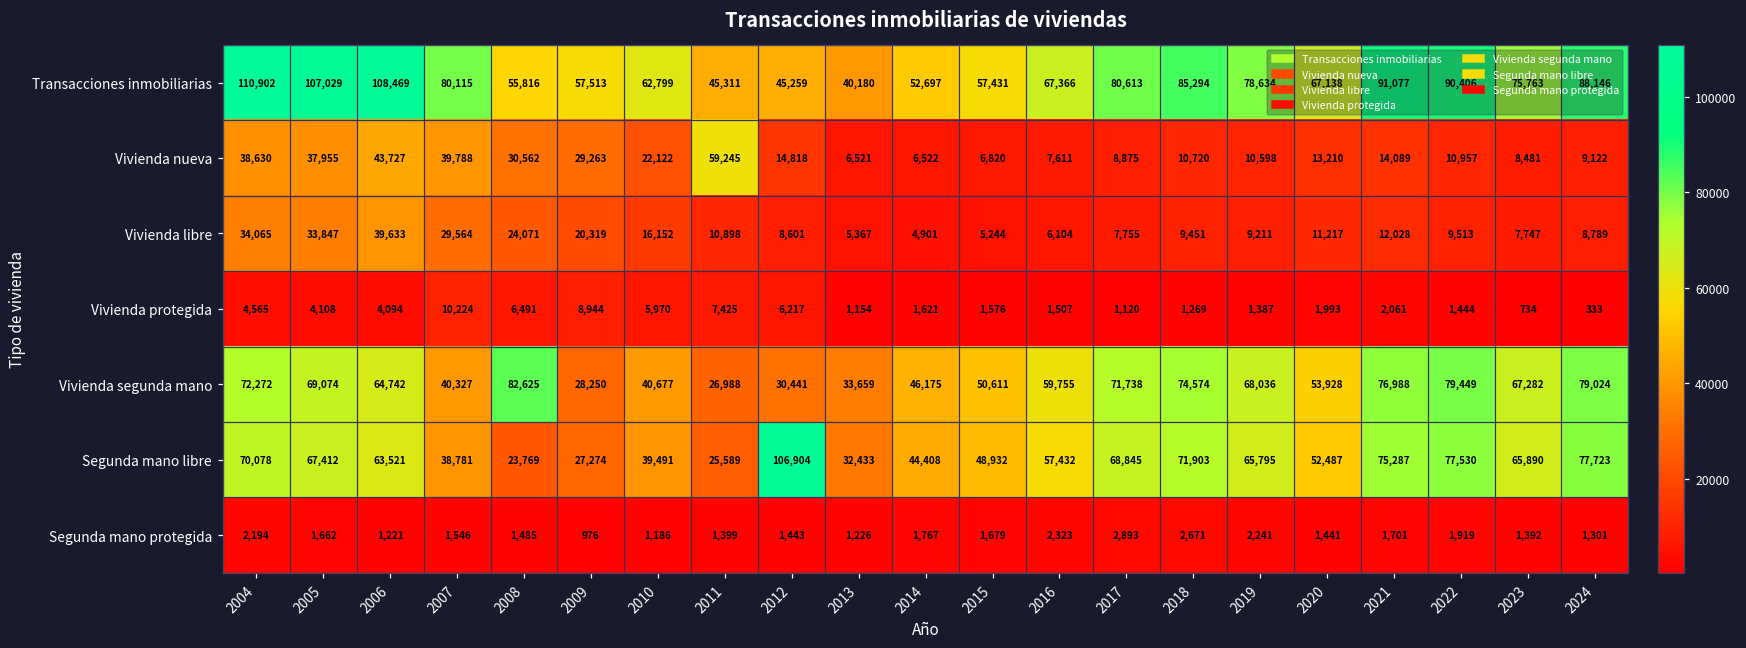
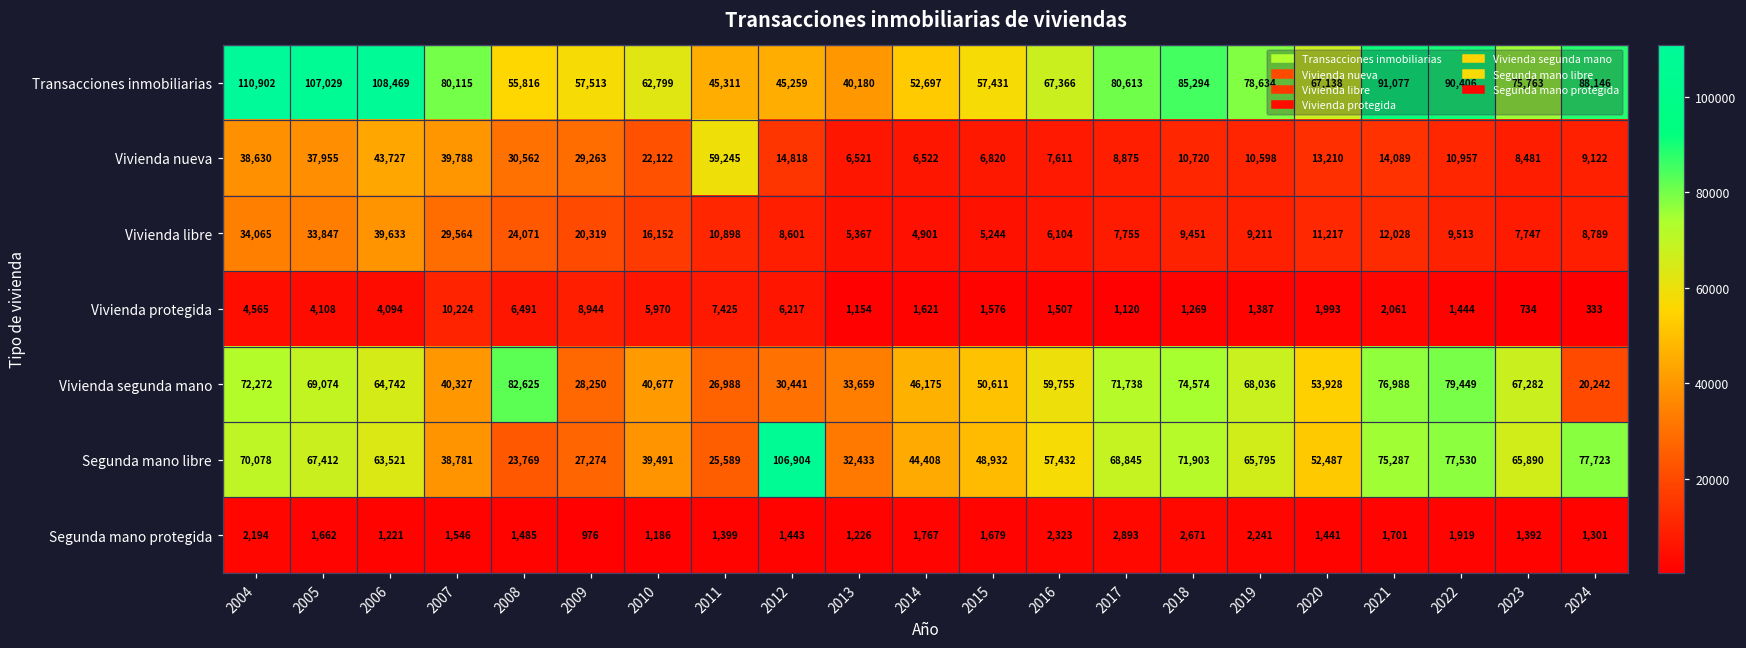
Vivienda segunda mano, 2024: 79,024 -> 20,242
